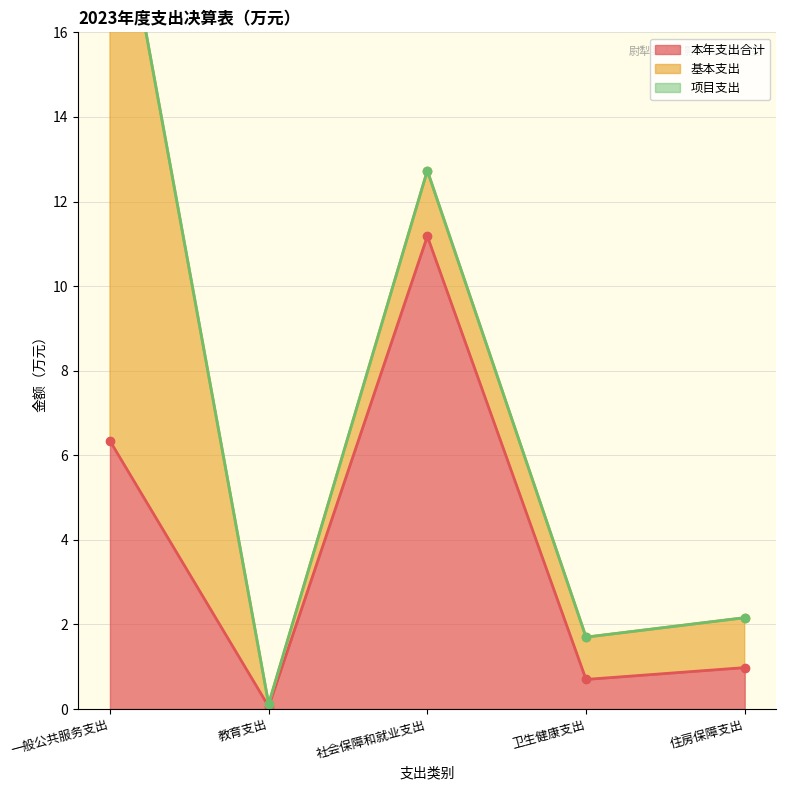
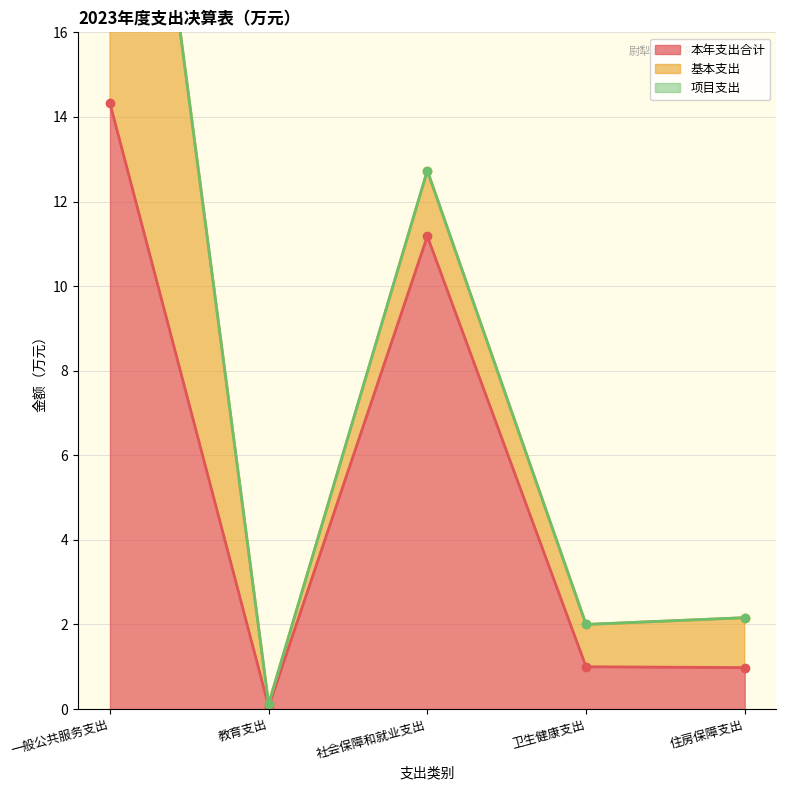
本年支出合计, 一般公共服务支出: 6.3 -> 14.3
本年支出合计, 卫生健康支出: 0.7 -> 1.0
